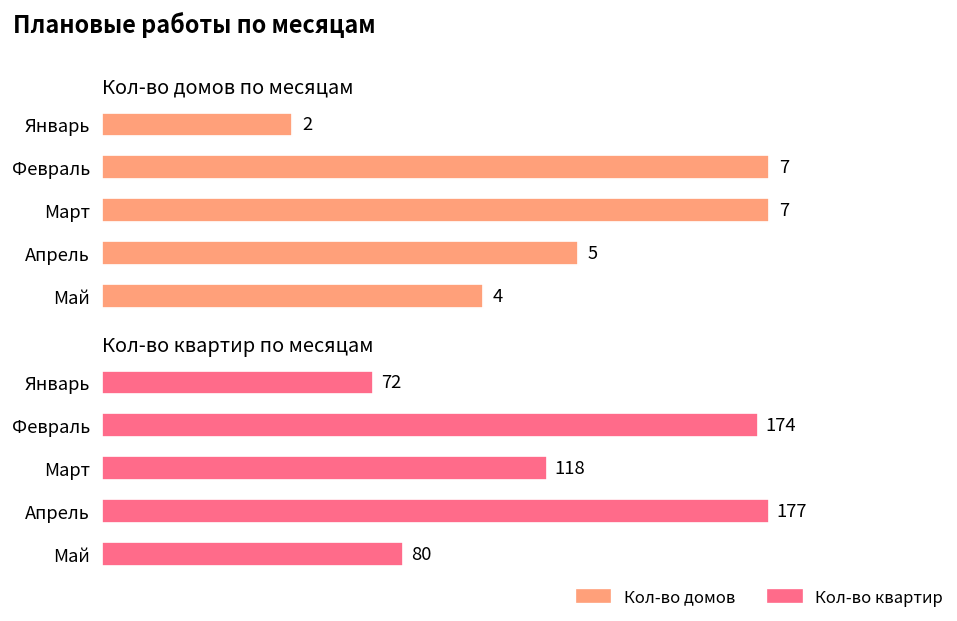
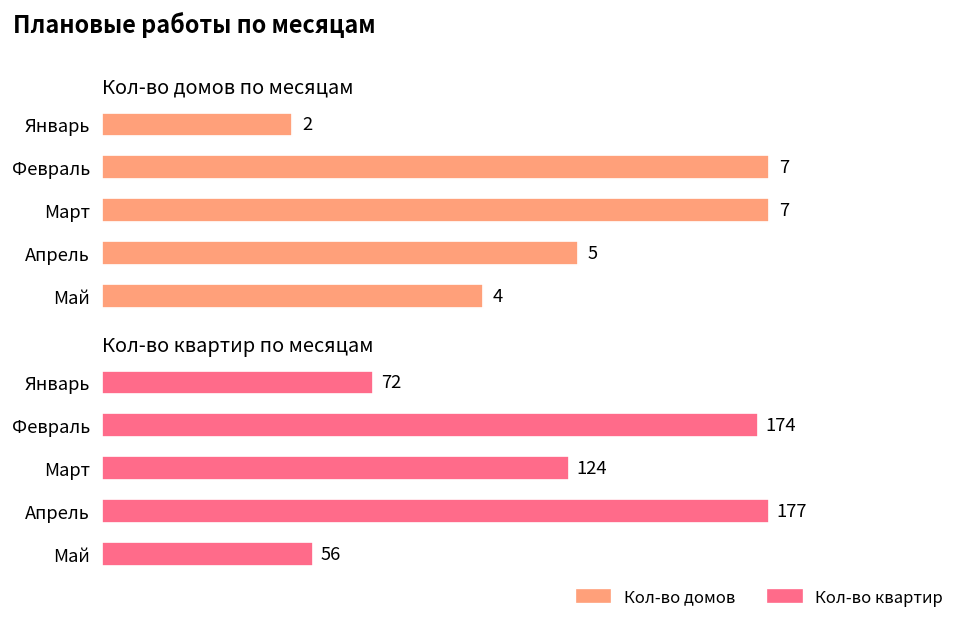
Кол-во квартир по месяцам, Март: 118 -> 124
Кол-во квартир по месяцам, Май: 80 -> 56
